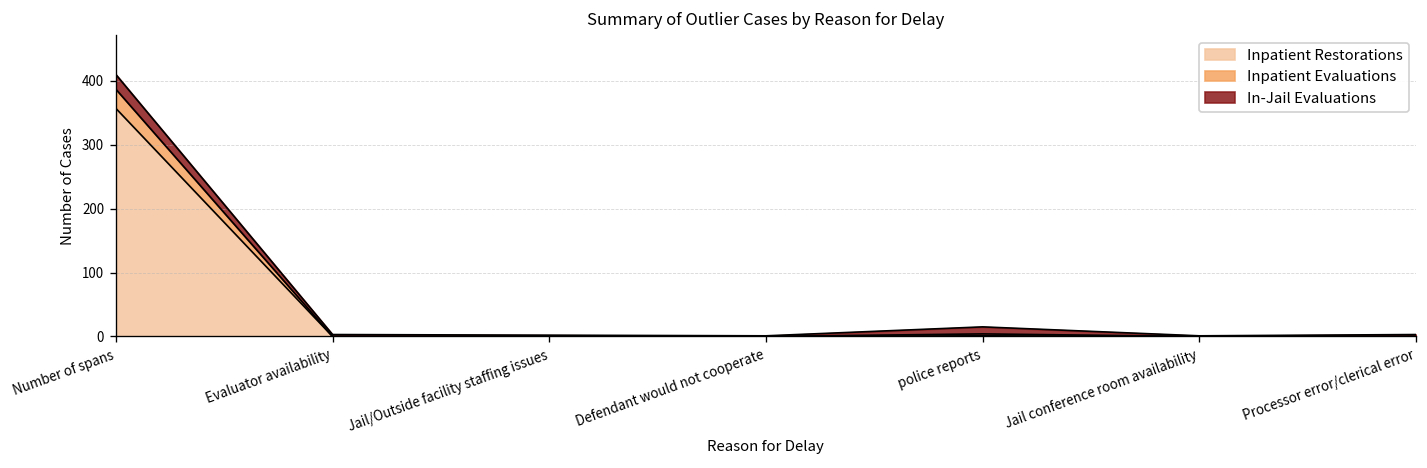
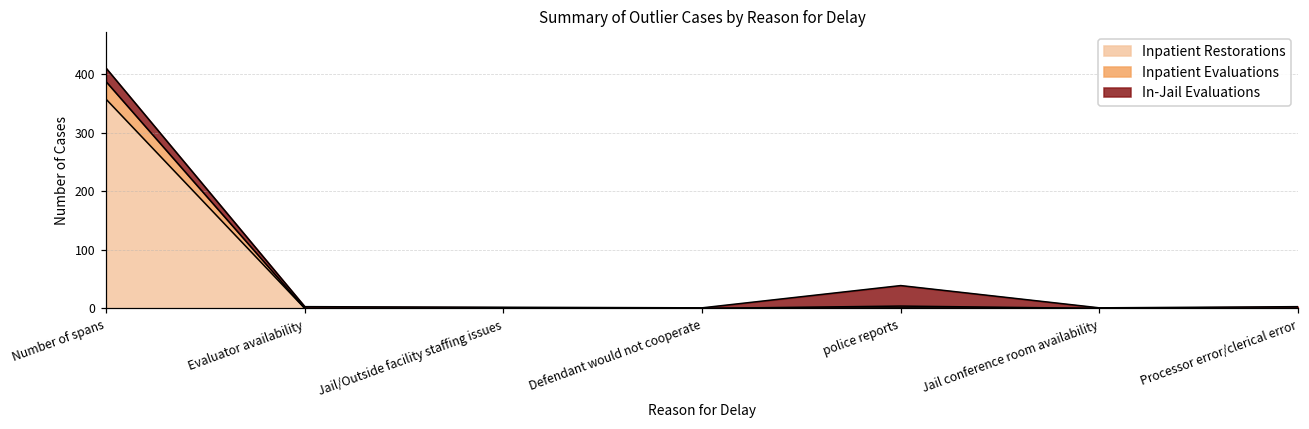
In-Jail Evaluations, police reports: 10 -> 40
